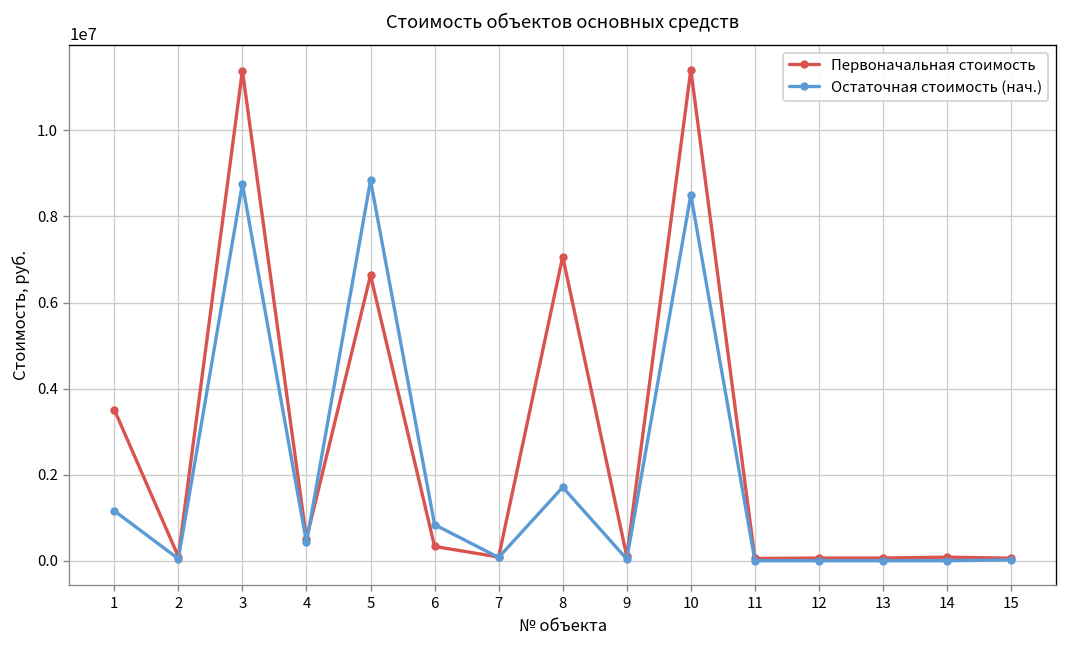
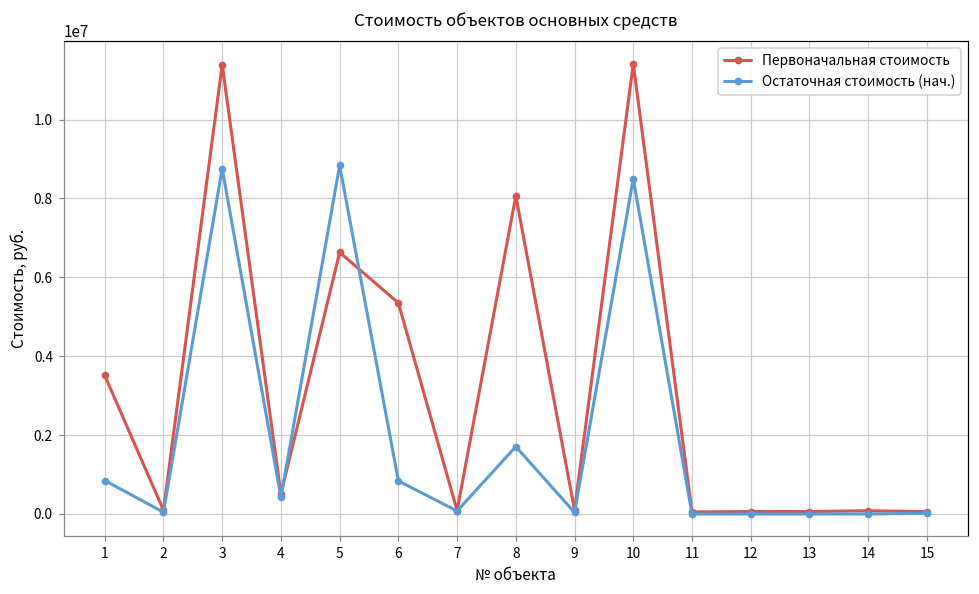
Остаточная стоимость (нач.), 1: 1200000 -> 800000
Первоначальная стоимость, 6: 300000 -> 5400000
Первоначальная стоимость, 8: 7100000 -> 8100000
